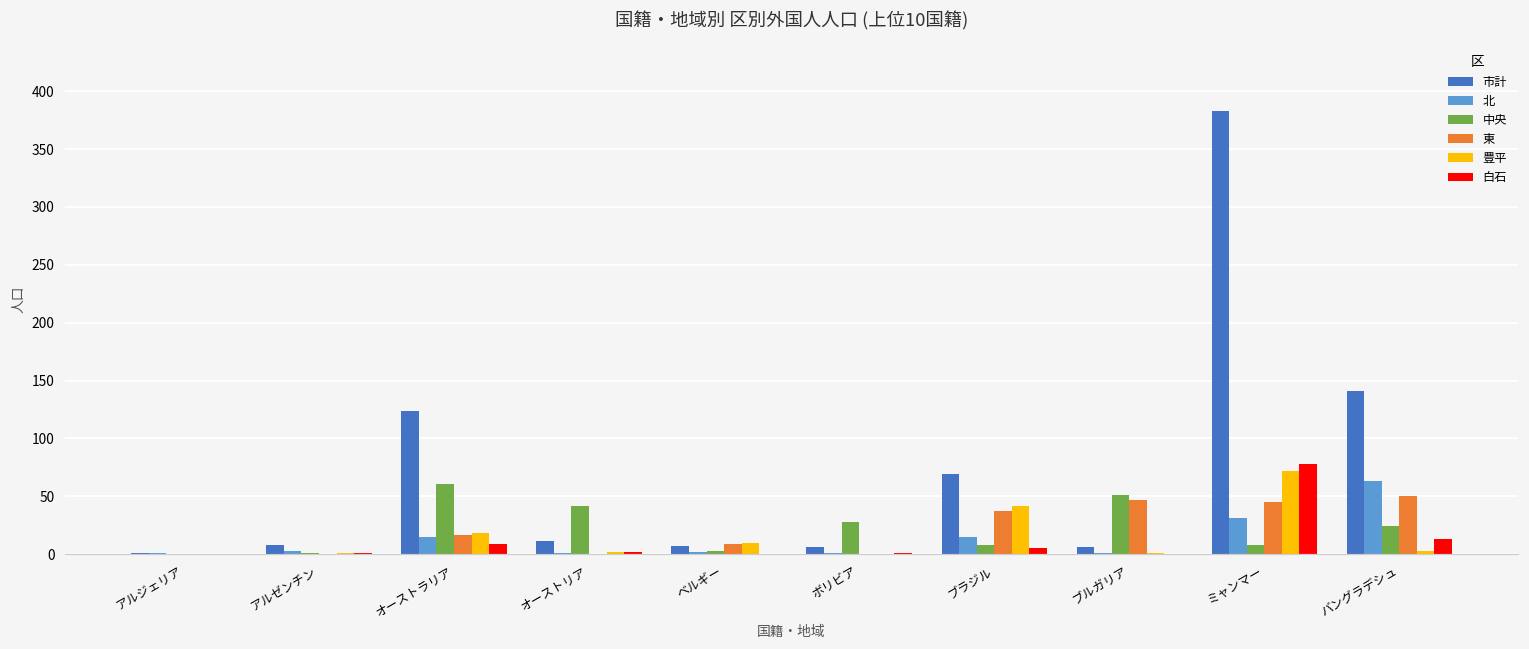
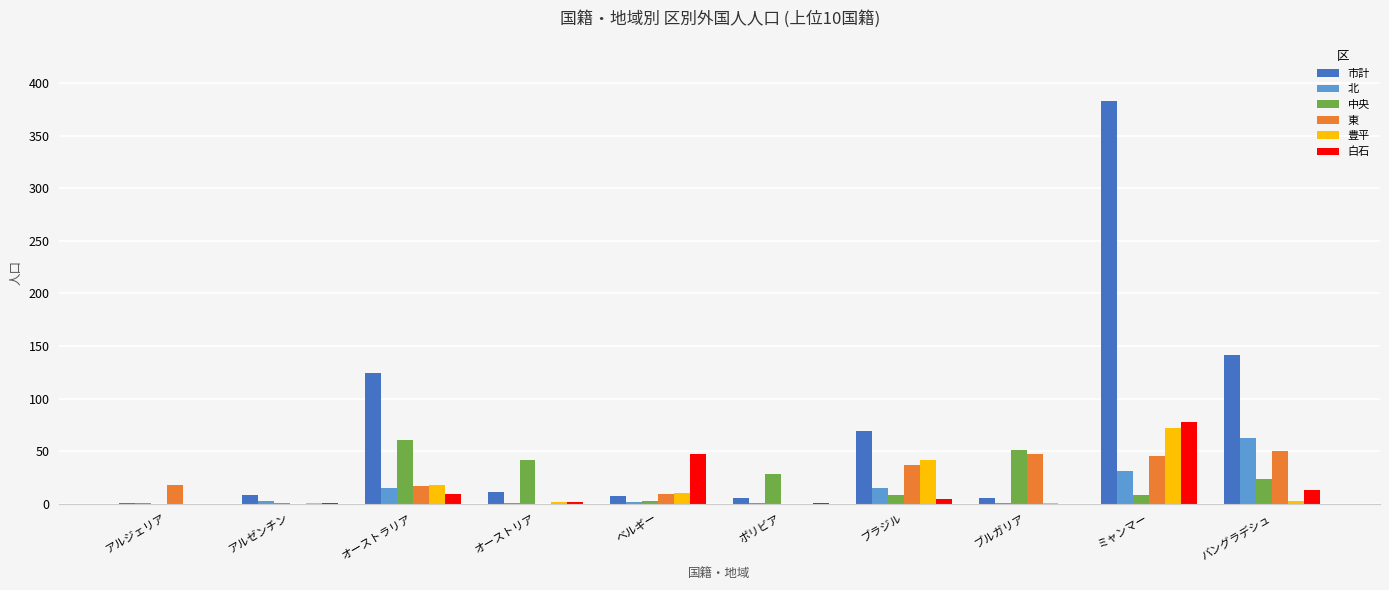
東, アルジェリア: 0 -> 18
白石, ベルギー: 0 -> 47
